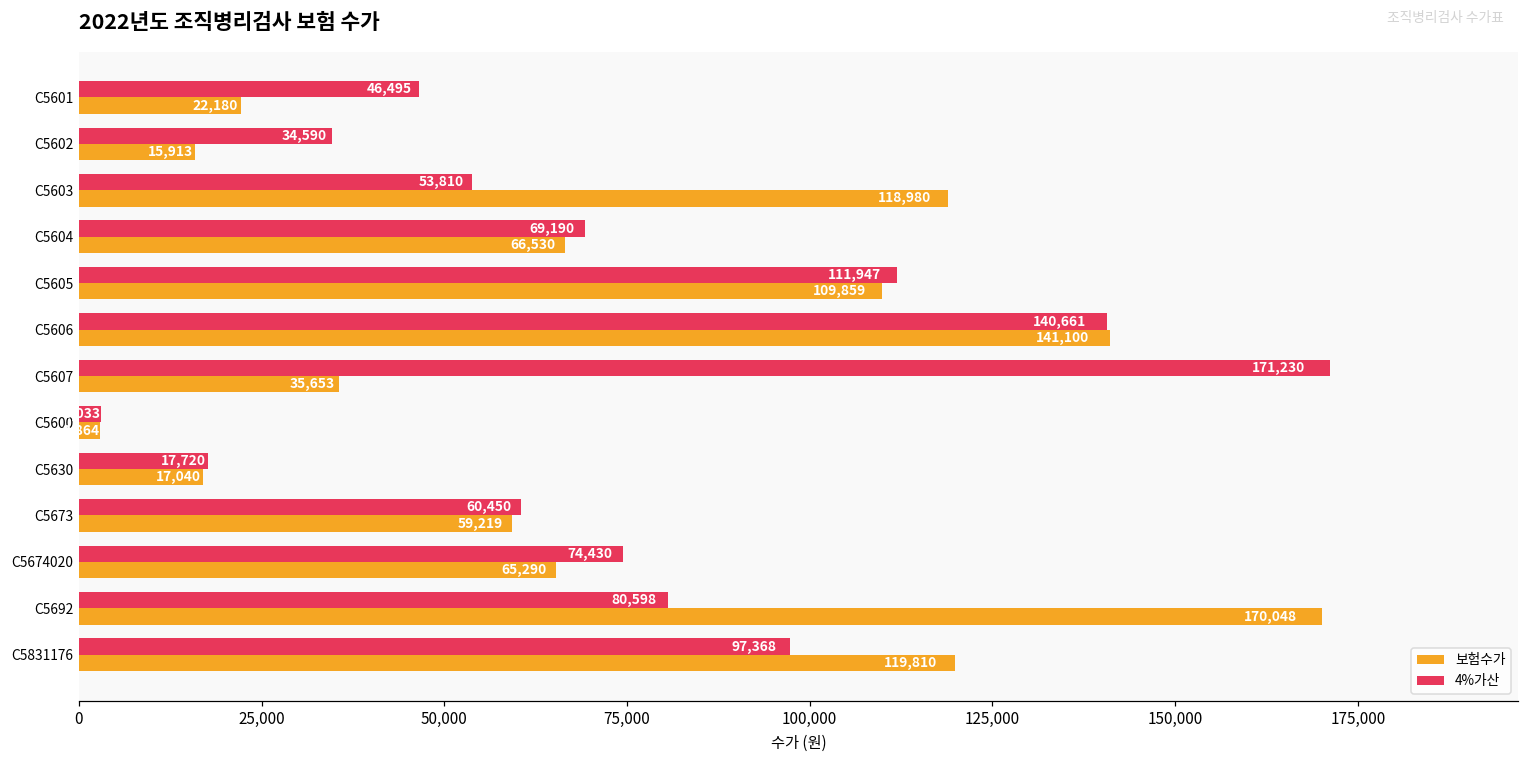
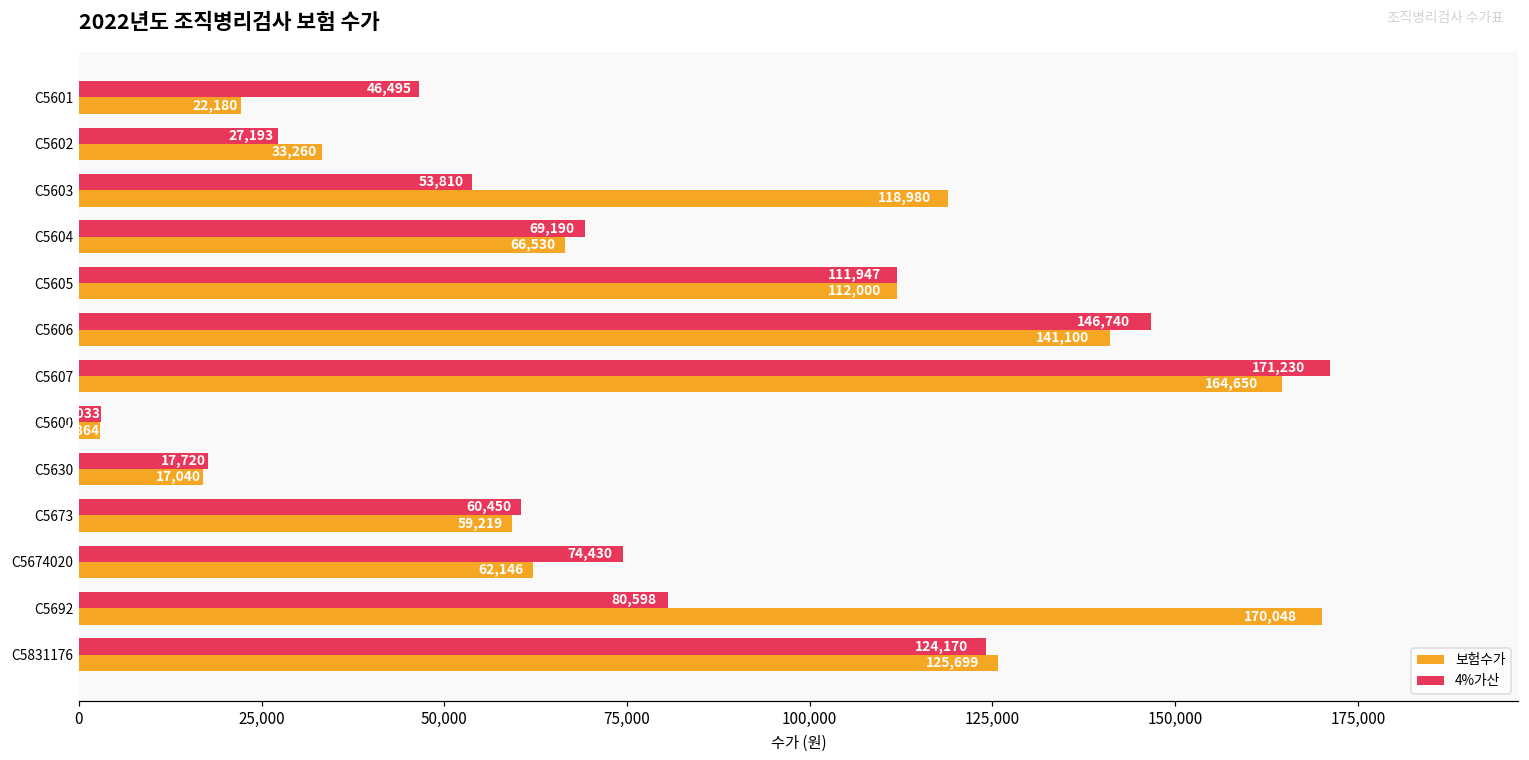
4%가산, C5602: 34,590 -> 27,193
보험수가, C5602: 15,913 -> 33,260
보험수가, C5605: 109,859 -> 112,000
4%가산, C5606: 140,661 -> 146,740
보험수가, C5607: 35,653 -> 164,650
보험수가, C5674020: 65,290 -> 62,146
4%가산, C5831176: 97,368 -> 124,170
보험수가, C5831176: 119,810 -> 125,699
